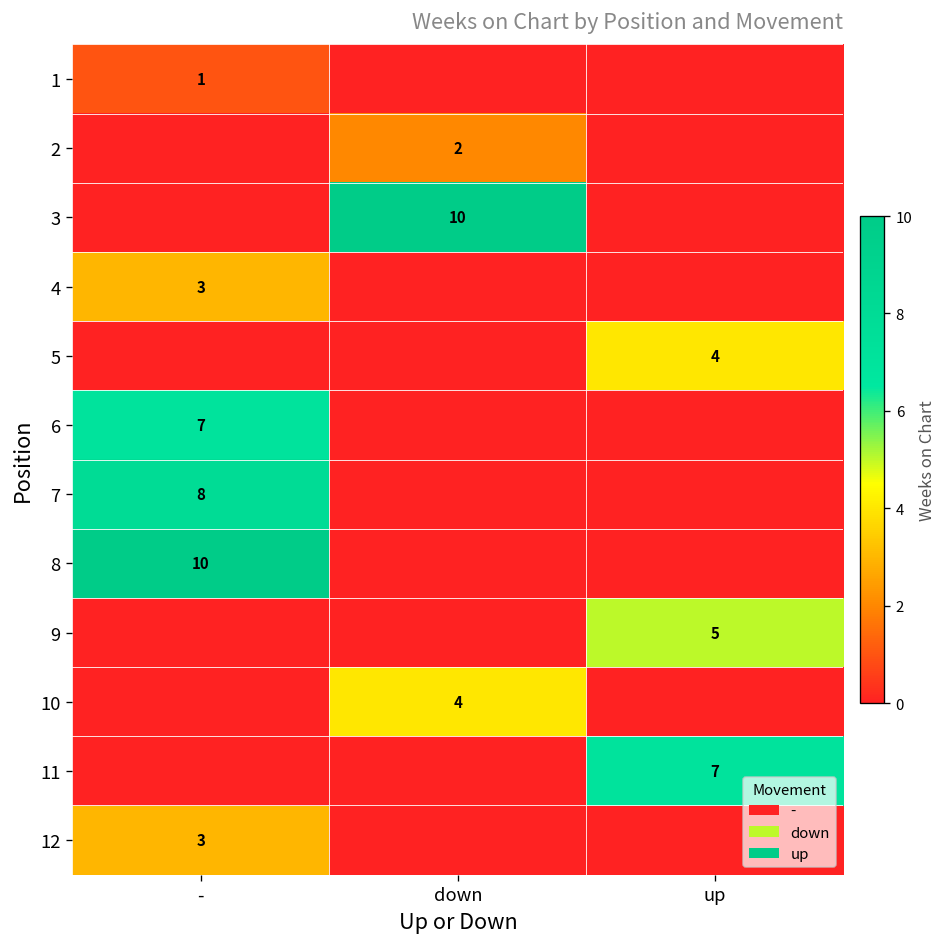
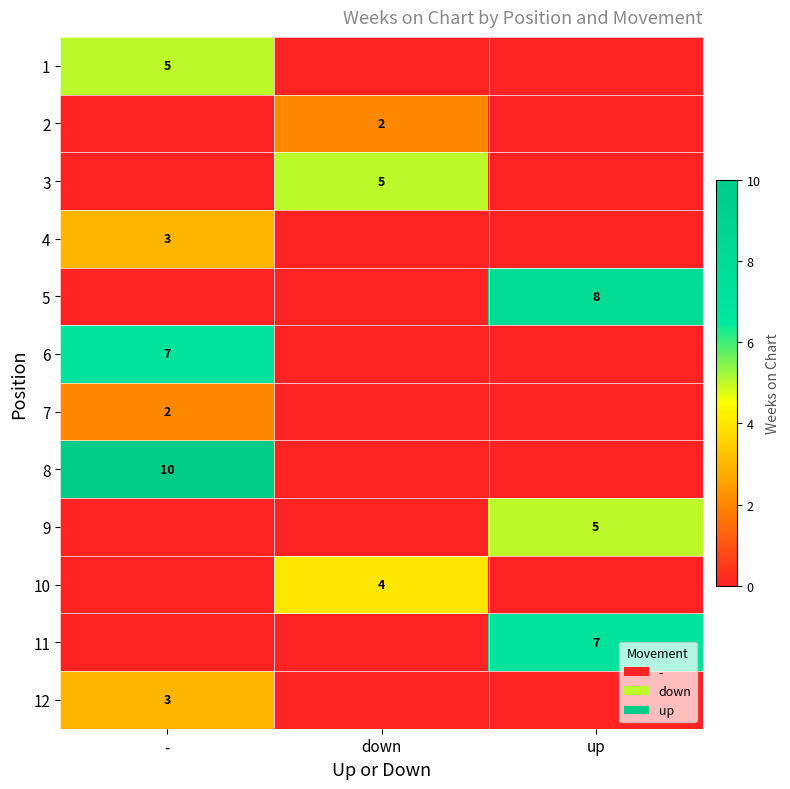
1, -: 1 -> 5
3, down: 10 -> 5
5, up: 4 -> 8
7, -: 8 -> 2
